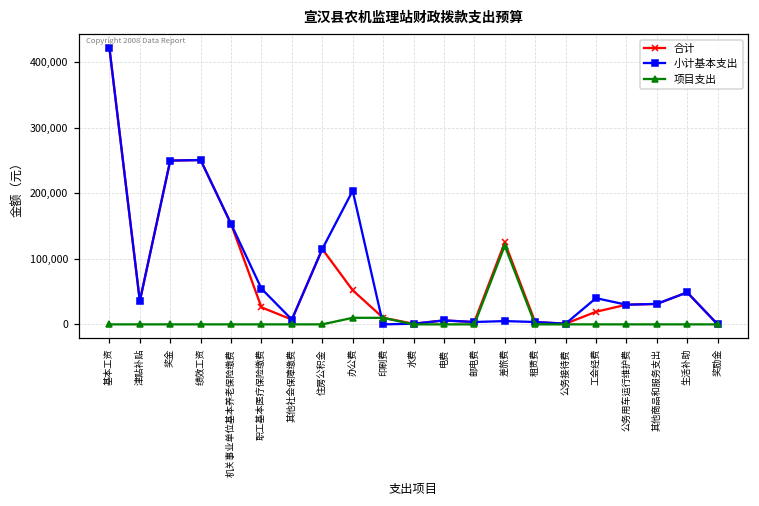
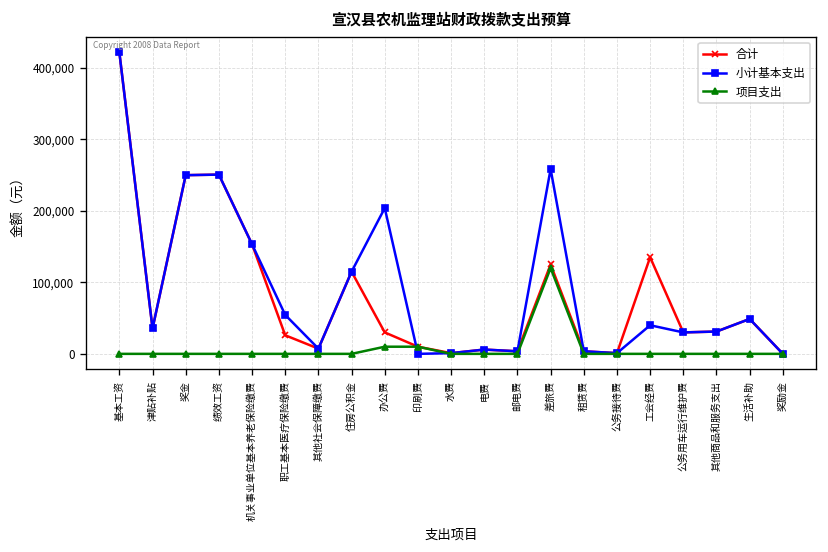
合计, 办公费: 50,000 -> 30,000
小计基本支出, 差旅费: 10,000 -> 260,000
合计, 工会经费: 20,000 -> 140,000
